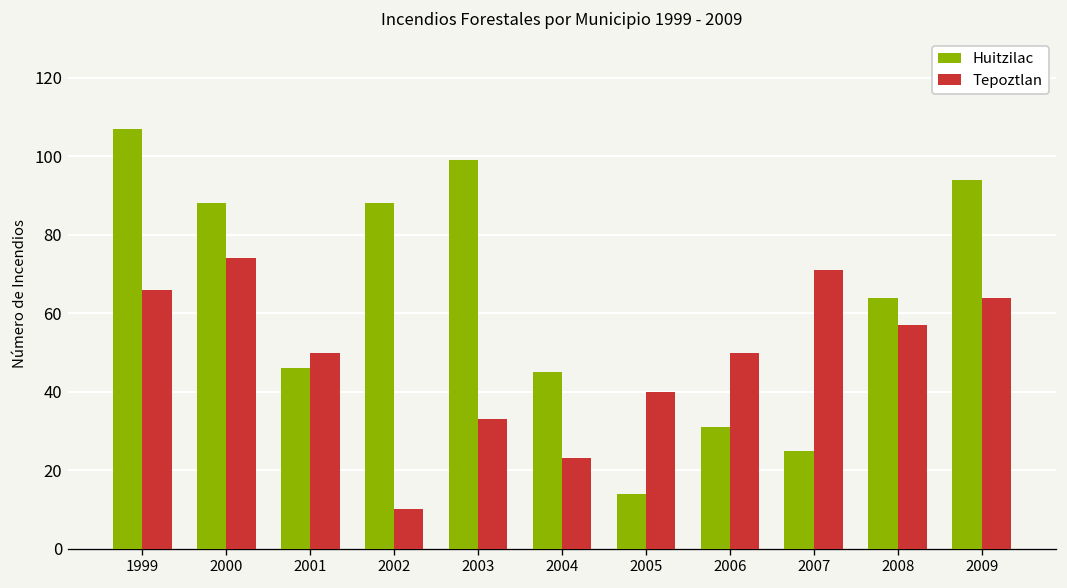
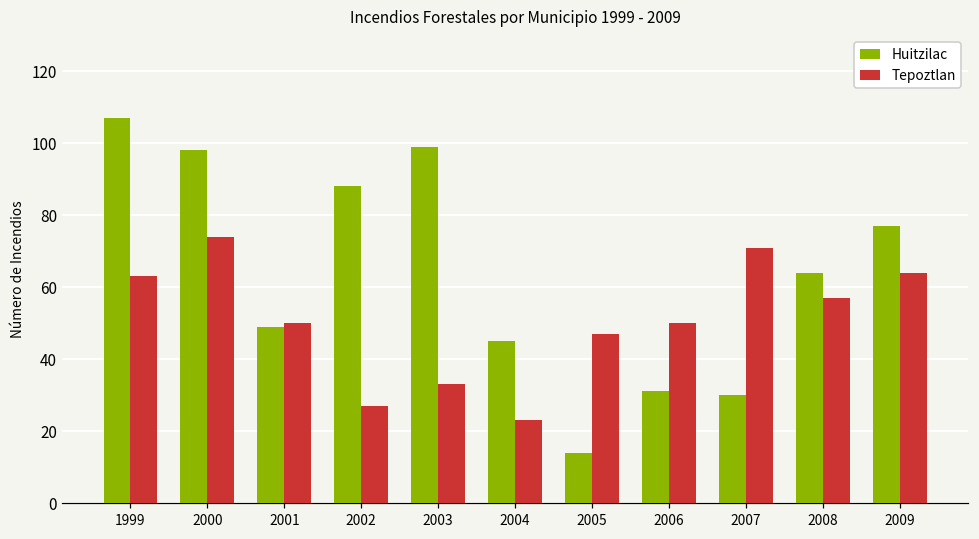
Tepoztlan, 1999: 66 -> 63
Huitzilac, 2000: 88 -> 98
Huitzilac, 2001: 46 -> 49
Tepoztlan, 2002: 10 -> 27
Tepoztlan, 2005: 40 -> 47
Huitzilac, 2007: 25 -> 30
Huitzilac, 2009: 94 -> 77
